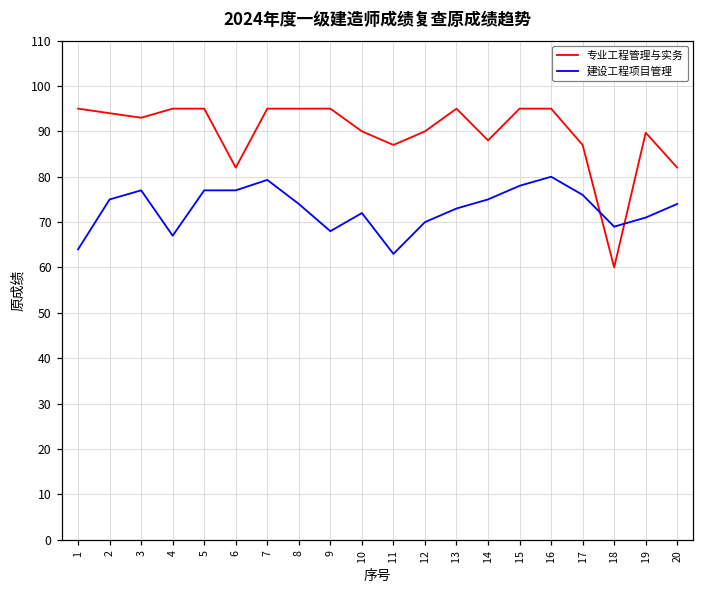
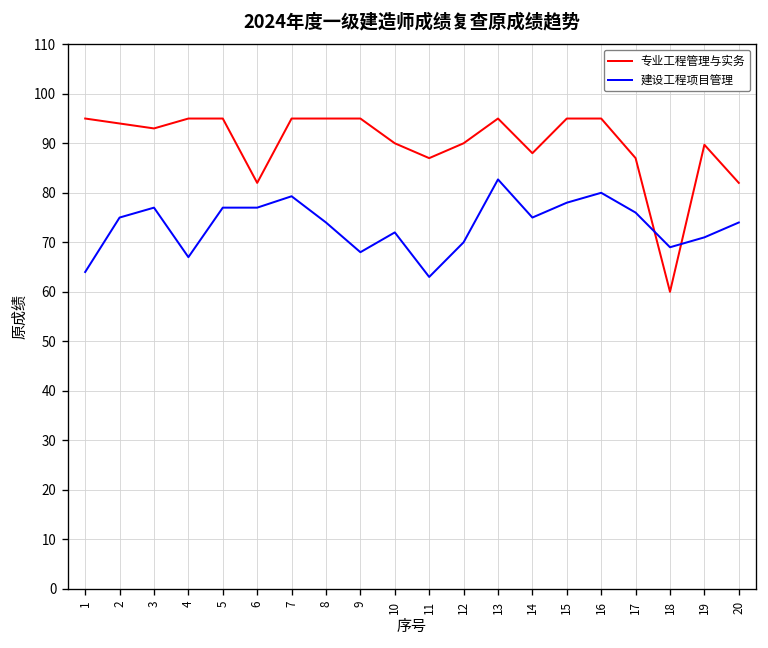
建设工程项目管理, 13: 73 -> 83
